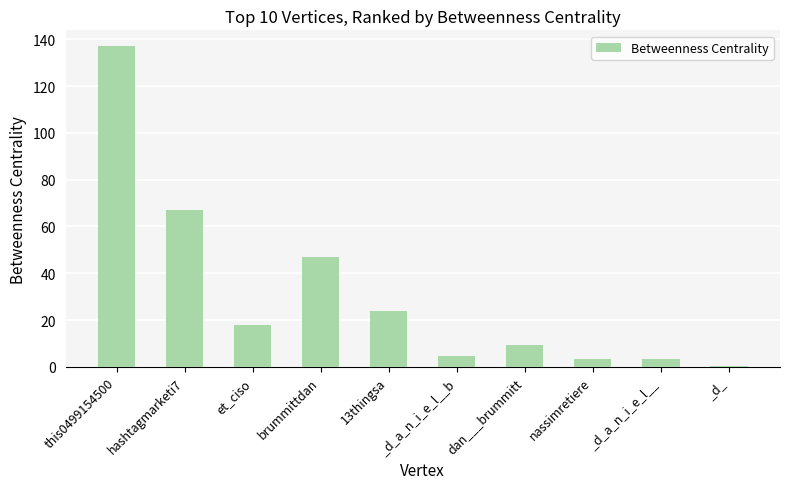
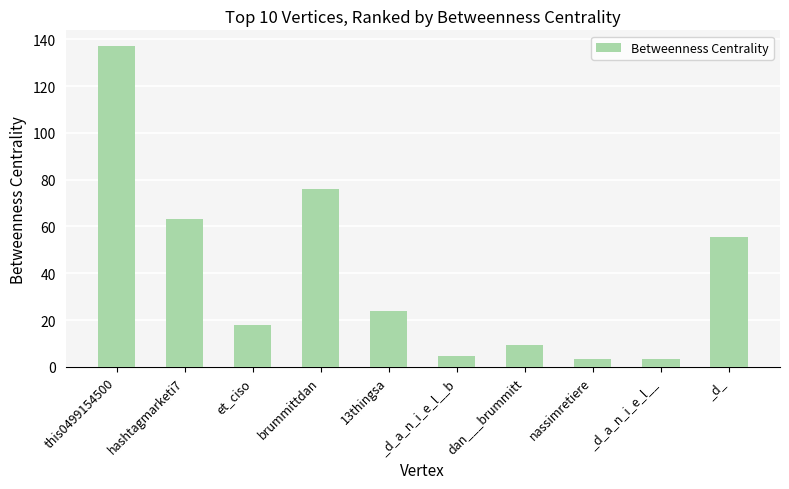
hashtagmarketi7: 67 -> 63
brummittdan: 47 -> 76
_d_: 1 -> 56
